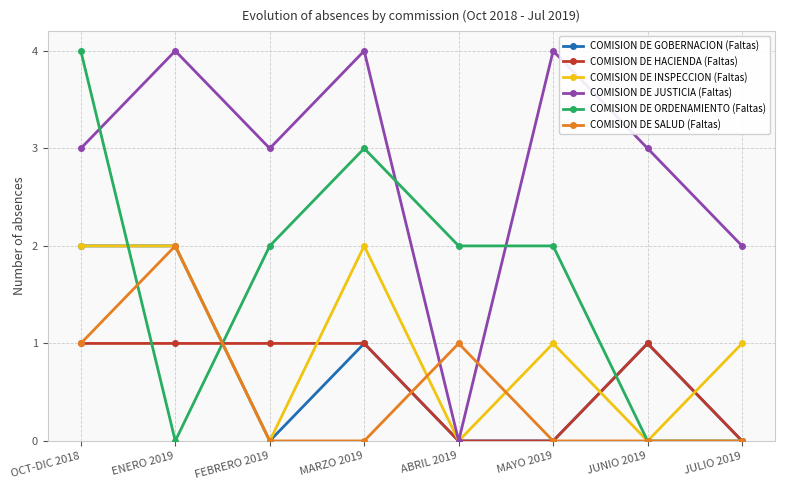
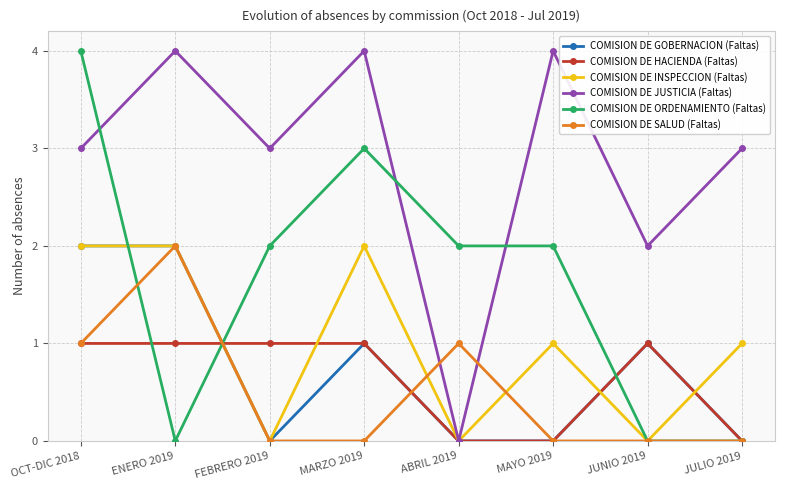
COMISION DE JUSTICIA (Faltas), JUNIO 2019: 3 -> 2
COMISION DE JUSTICIA (Faltas), JULIO 2019: 2 -> 3
